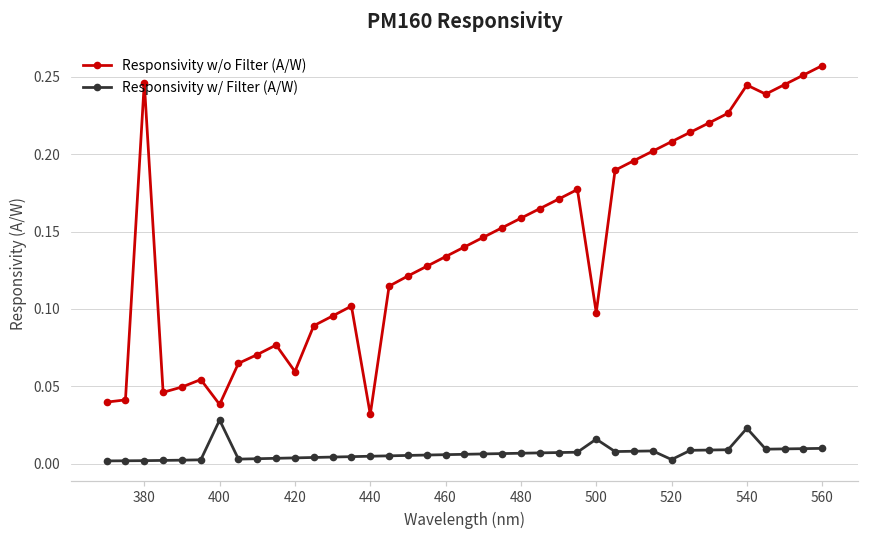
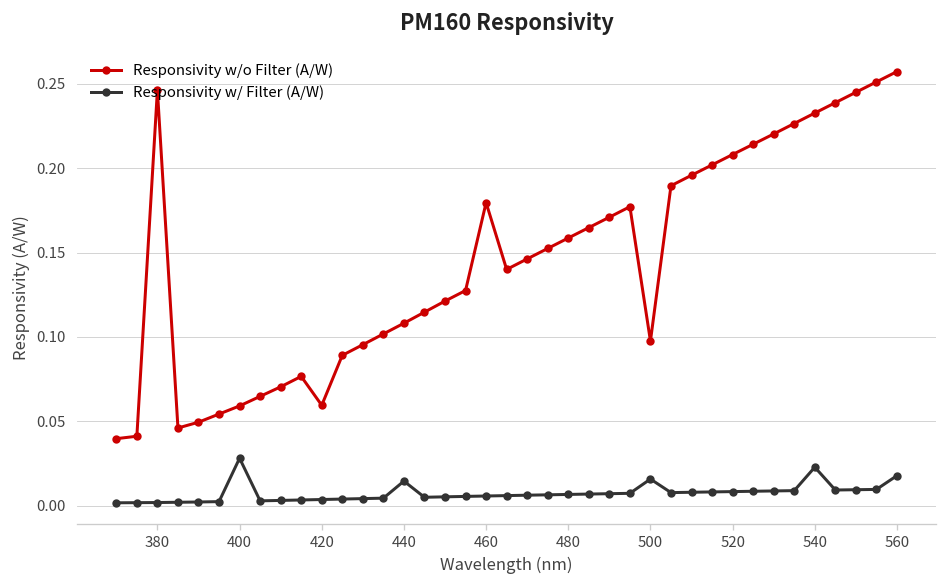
Responsivity w/o Filter (A/W), 400: 0.038 -> 0.059
Responsivity w/o Filter (A/W), 440: 0.032 -> 0.108
Responsivity w/ Filter (A/W), 440: 0.005 -> 0.015
Responsivity w/o Filter (A/W), 460: 0.134 -> 0.180
Responsivity w/ Filter (A/W), 520: 0.003 -> 0.008
Responsivity w/o Filter (A/W), 540: 0.245 -> 0.233
Responsivity w/ Filter (A/W), 560: 0.010 -> 0.018
